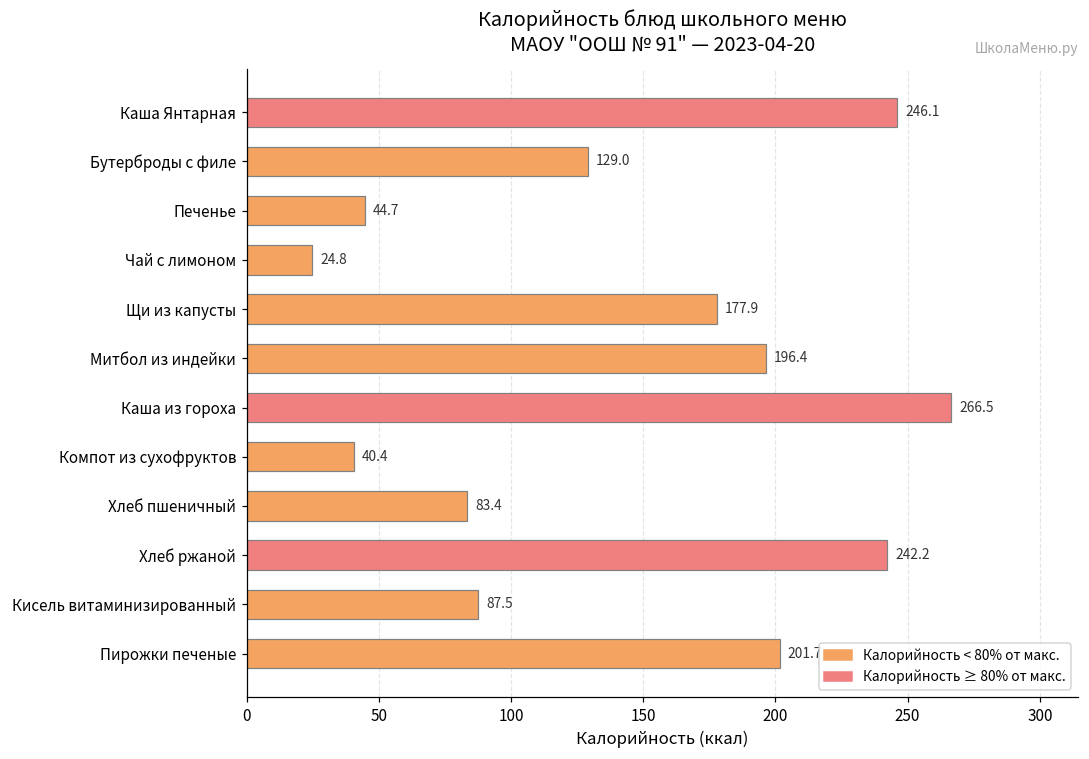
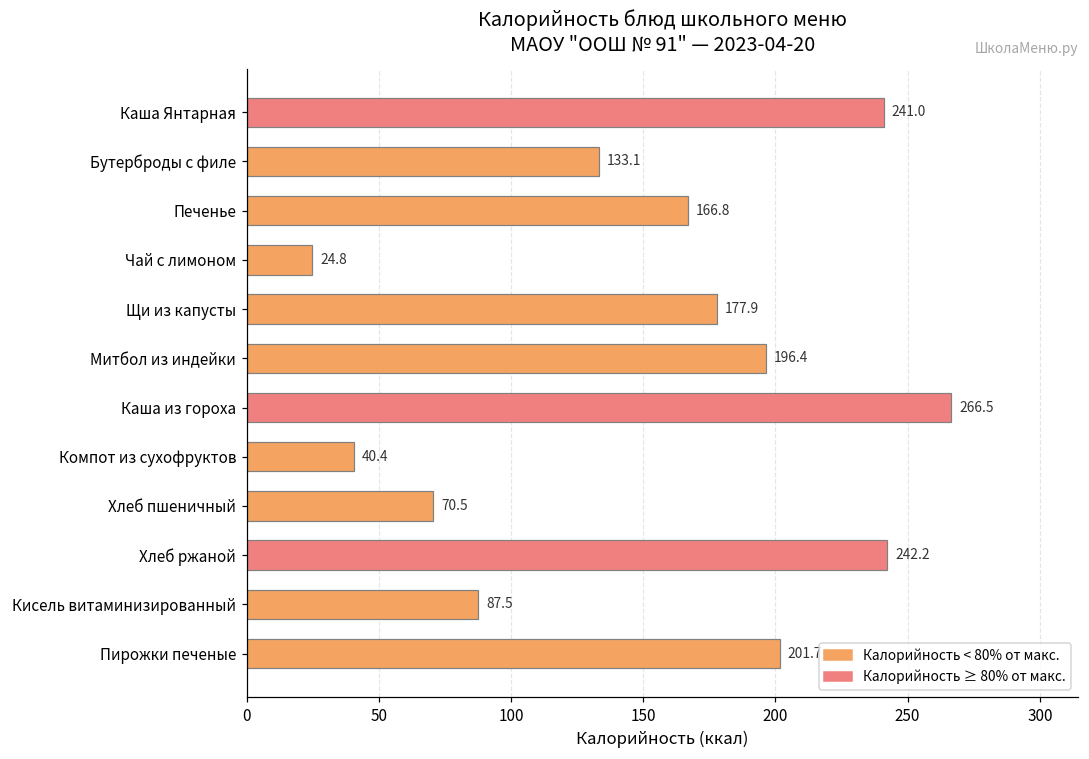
Каша Янтарная: 246.1 -> 241.0
Бутерброды с филе: 129.0 -> 133.1
Печенье: 44.7 -> 166.8
Хлеб пшеничный: 83.4 -> 70.5
